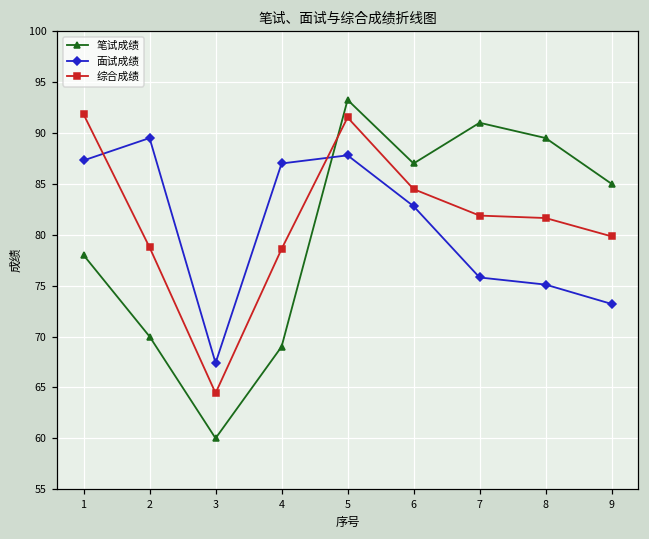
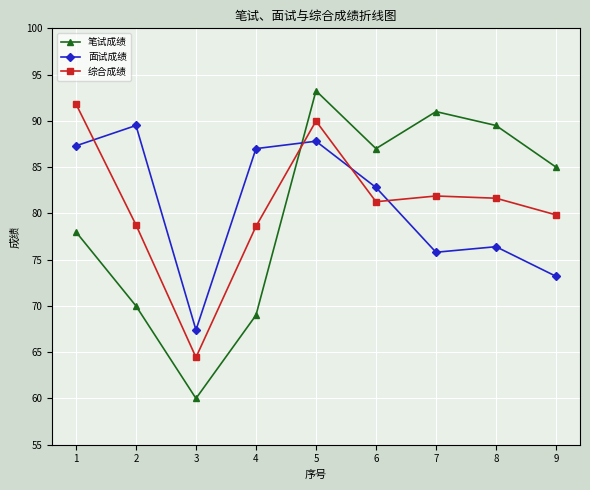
综合成绩, 5: 92 -> 90
综合成绩, 6: 84 -> 81
面试成绩, 8: 75 -> 76
